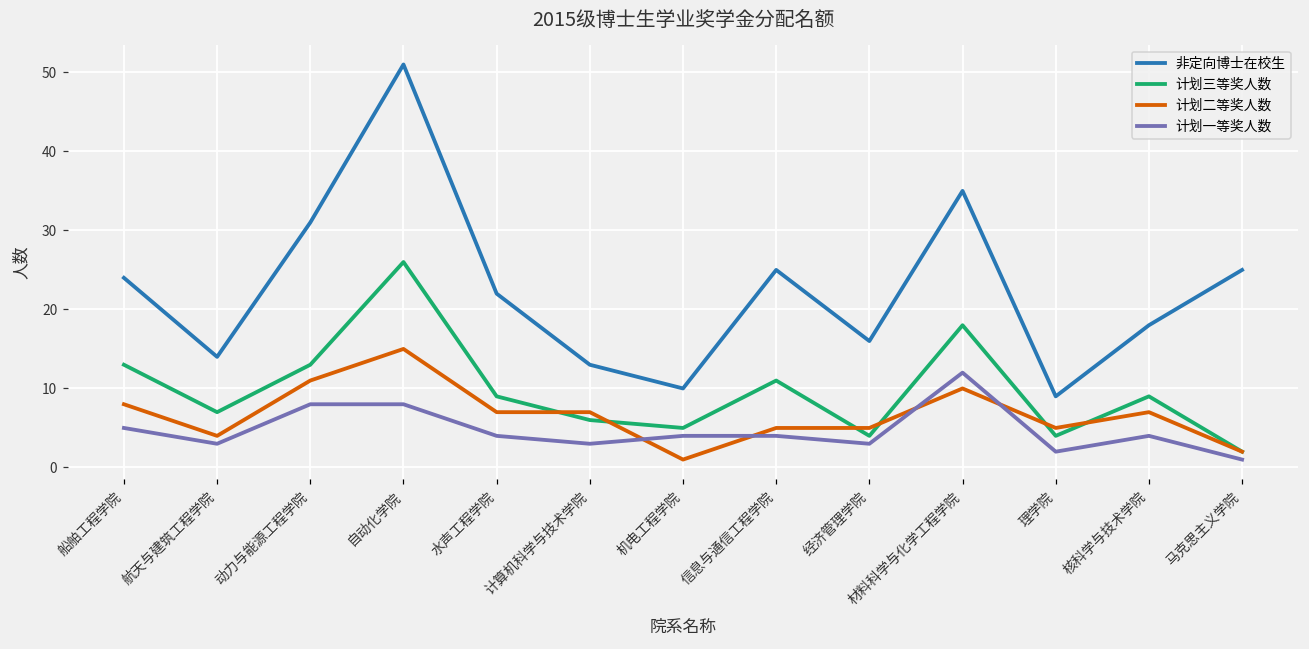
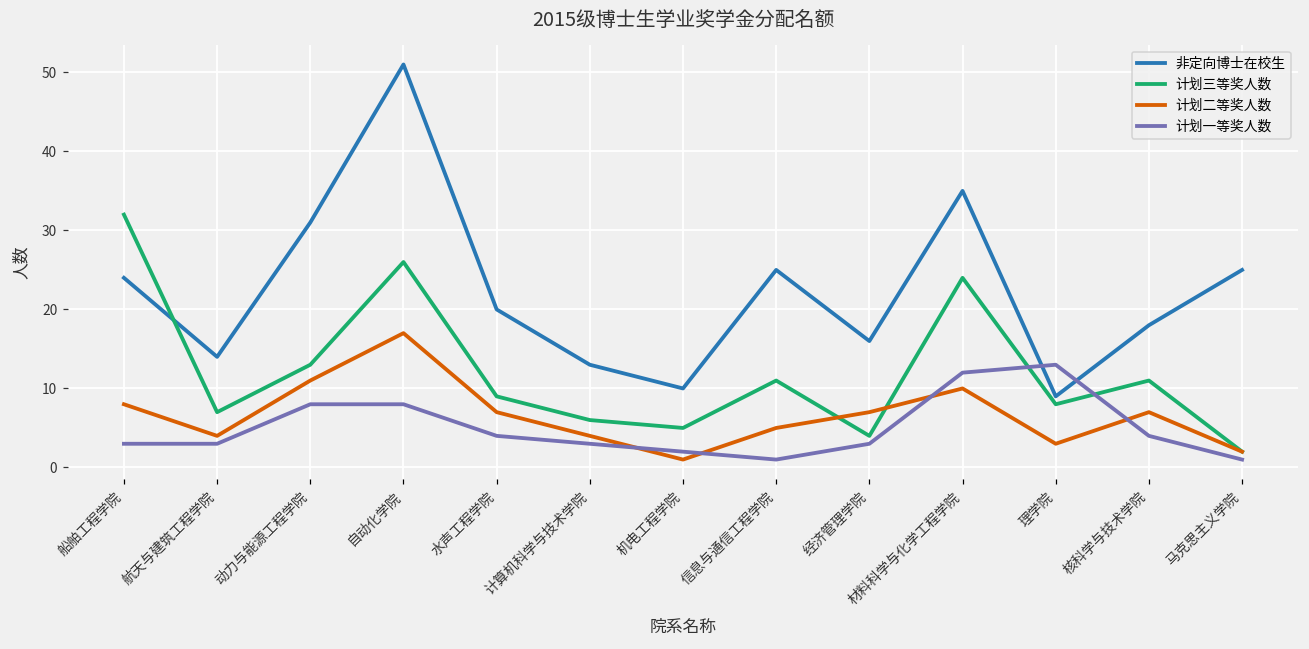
计划三等奖人数, 船舶工程学院: 13 -> 32
计划一等奖人数, 船舶工程学院: 5 -> 3
计划二等奖人数, 自动化学院: 15 -> 17
非定向博士在校生, 水声工程学院: 22 -> 20
计划二等奖人数, 计算机科学与技术学院: 7 -> 4
计划一等奖人数, 机电工程学院: 4 -> 2
计划一等奖人数, 信息与通信工程学院: 4 -> 1
计划二等奖人数, 经济管理学院: 5 -> 7
计划三等奖人数, 材料科学与化学工程学院: 18 -> 24
计划三等奖人数, 理学院: 4 -> 8
计划二等奖人数, 理学院: 5 -> 3
计划一等奖人数, 理学院: 2 -> 13
计划三等奖人数, 核科学与技术学院: 9 -> 11
